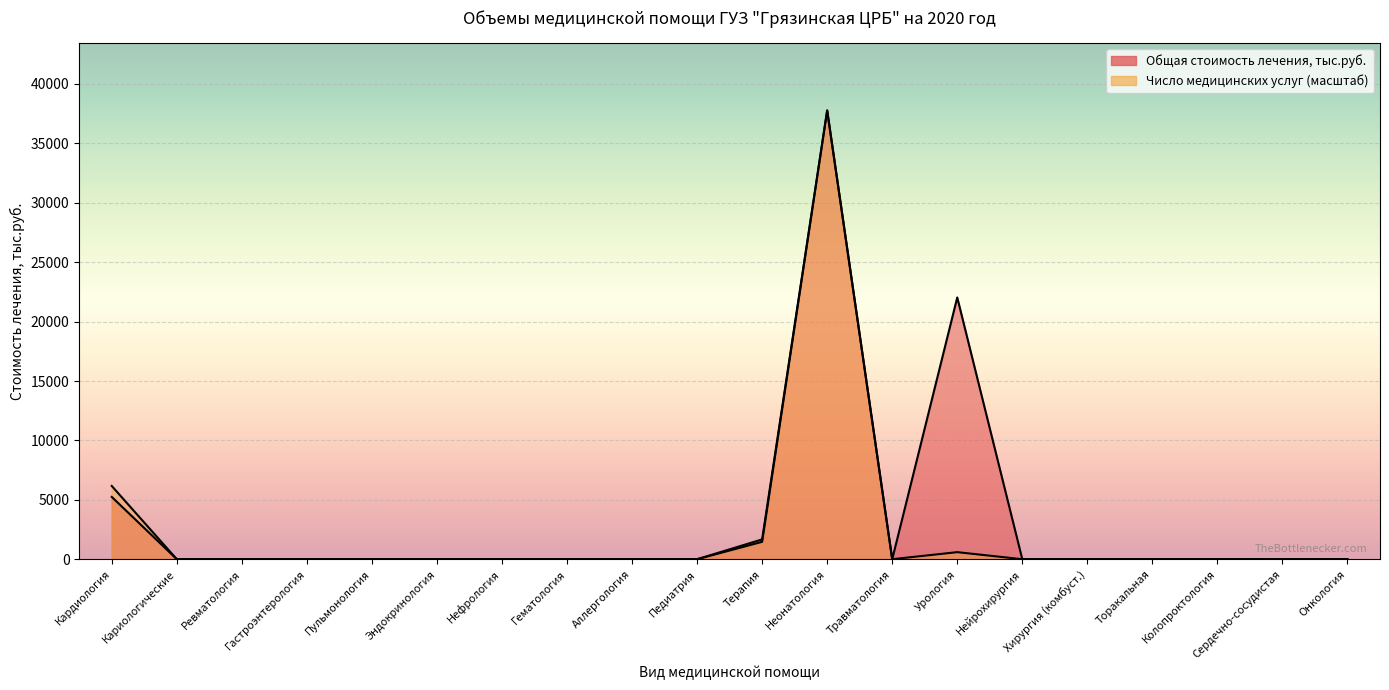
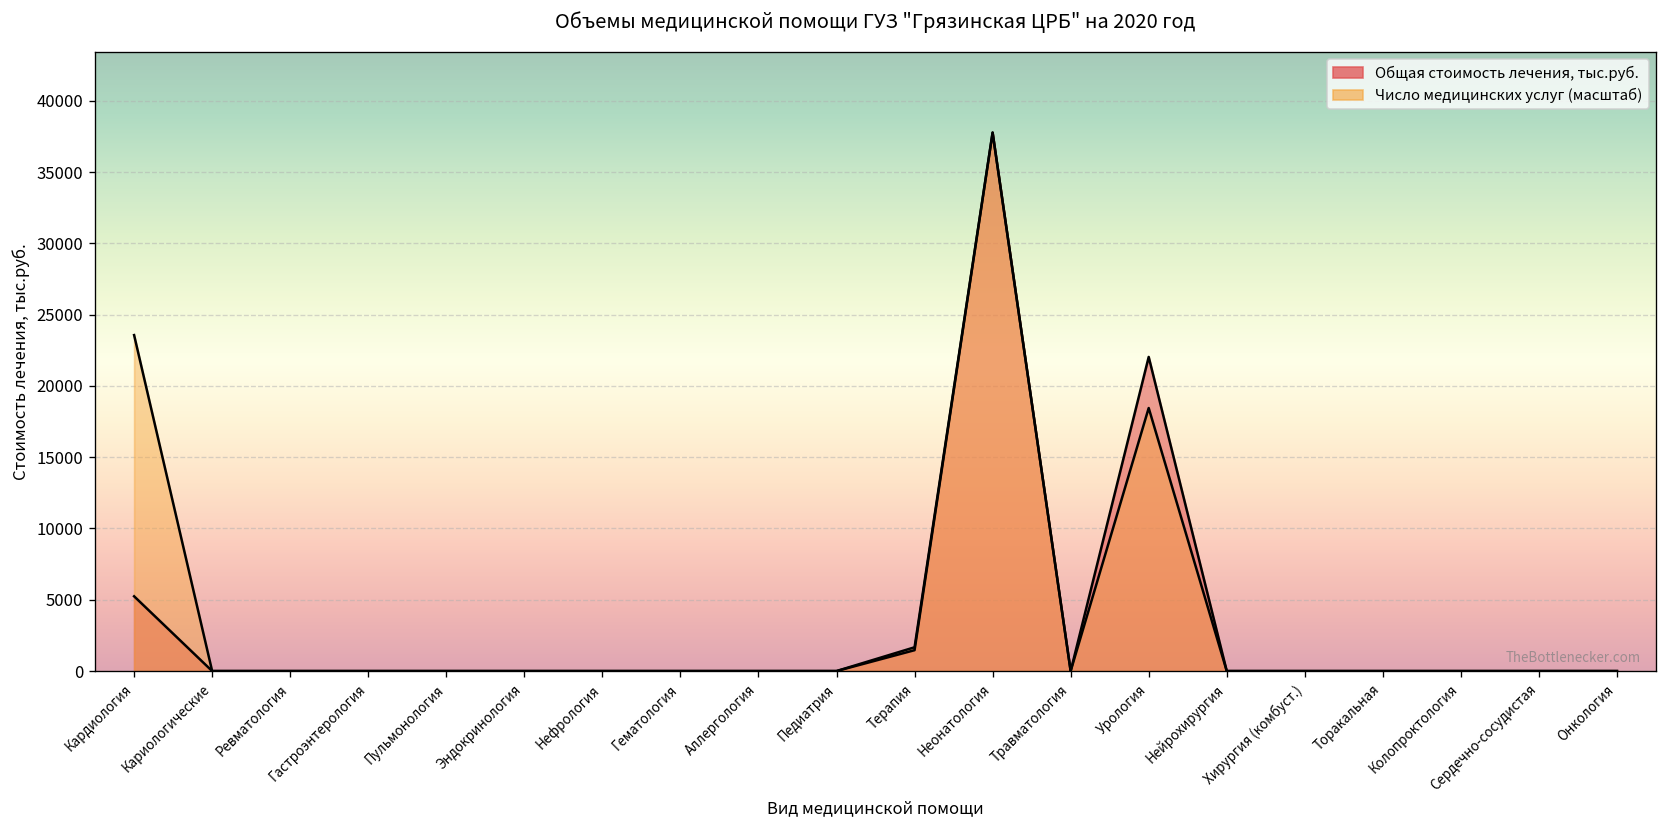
Число медицинских услуг (масштаб), Кардиология: 6200 -> 23600
Число медицинских услуг (масштаб), Урология: 600 -> 18500
